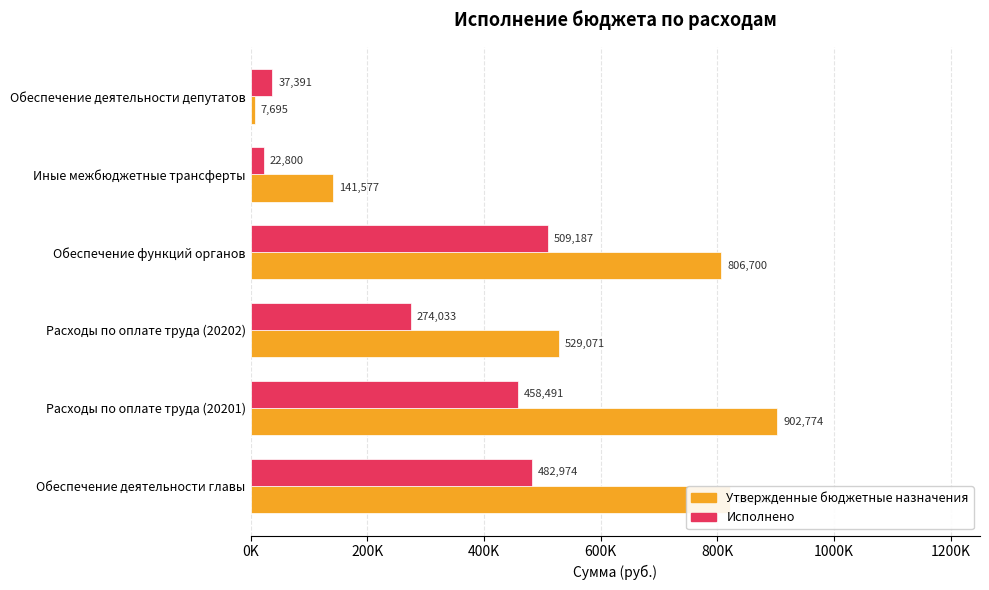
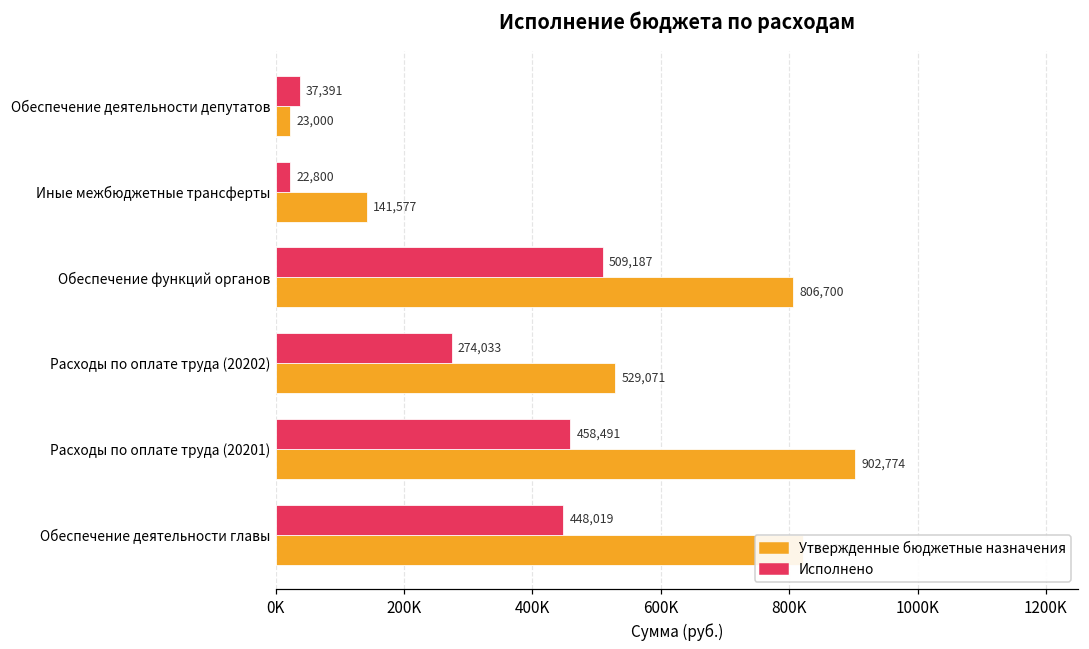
Утвержденные бюджетные назначения, Обеспечение деятельности депутатов: 7,695 -> 23,000
Исполнено, Обеспечение деятельности главы: 482,974 -> 448,019
